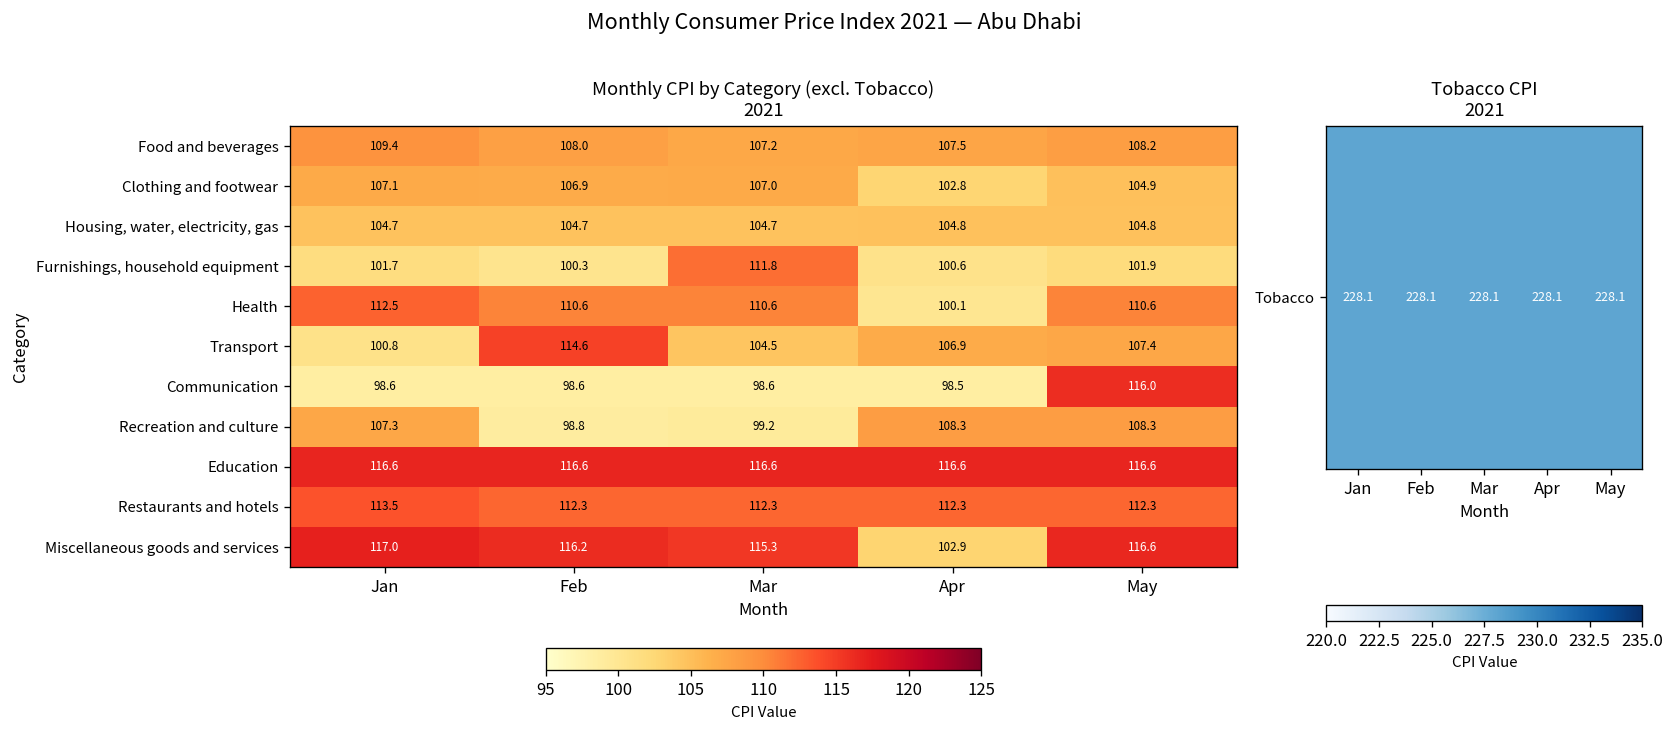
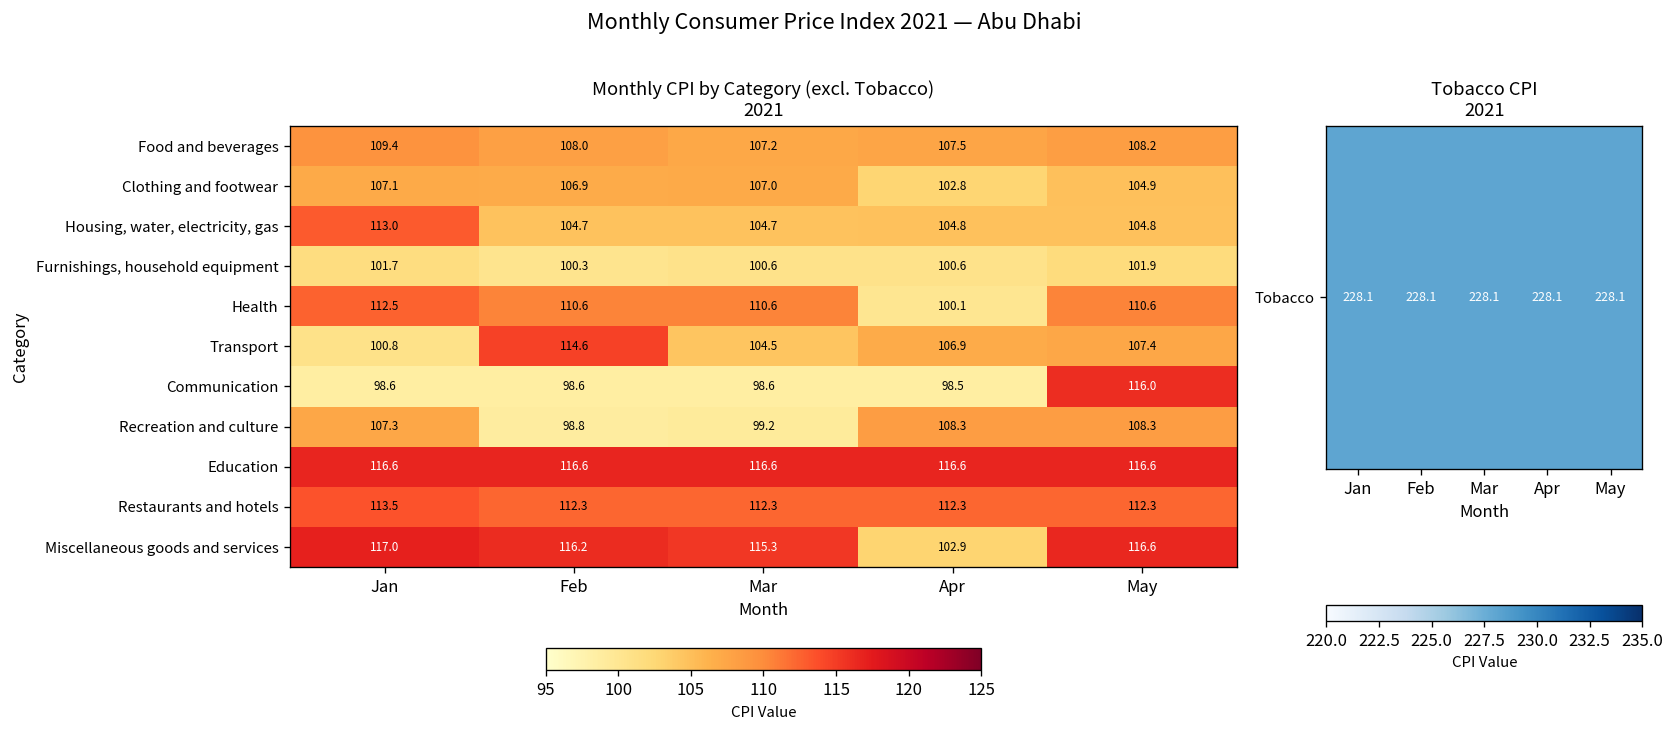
Monthly CPI by Category (excl. Tobacco) 2021, Housing, water, electricity, gas, Jan: 104.7 -> 113.0
Monthly CPI by Category (excl. Tobacco) 2021, Furnishings, household equipment, Mar: 111.8 -> 100.6
